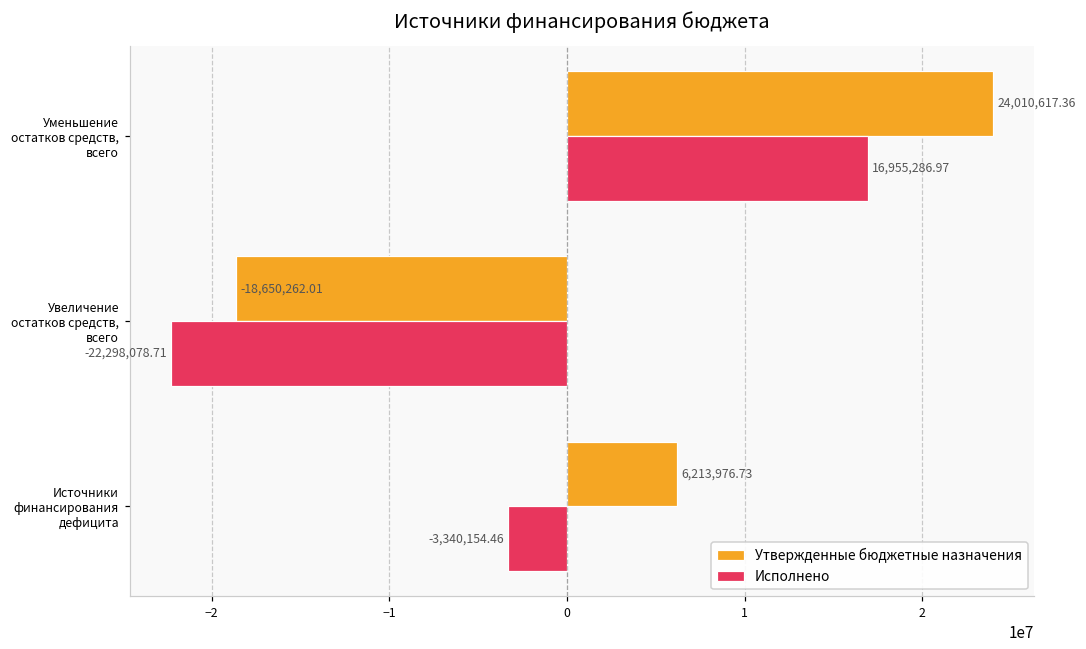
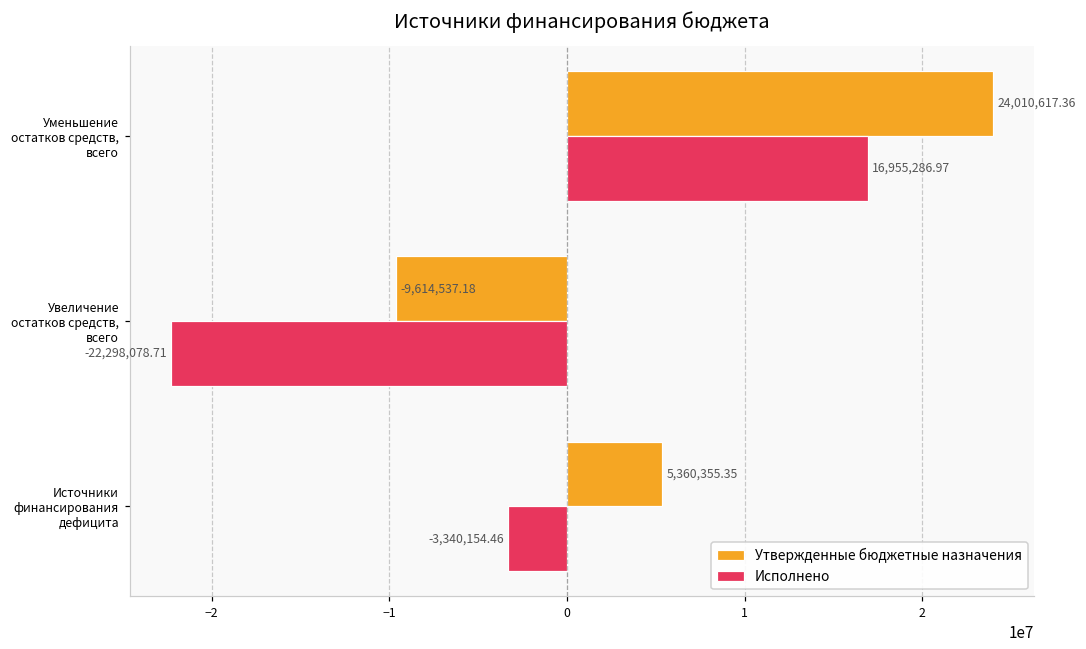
Утвержденные бюджетные назначения, Увеличение остатков средств, всего: -18,650,262.01 -> -9,614,537.18
Утвержденные бюджетные назначения, Источники финансирования дефицита: 6,213,976.73 -> 5,360,355.35
